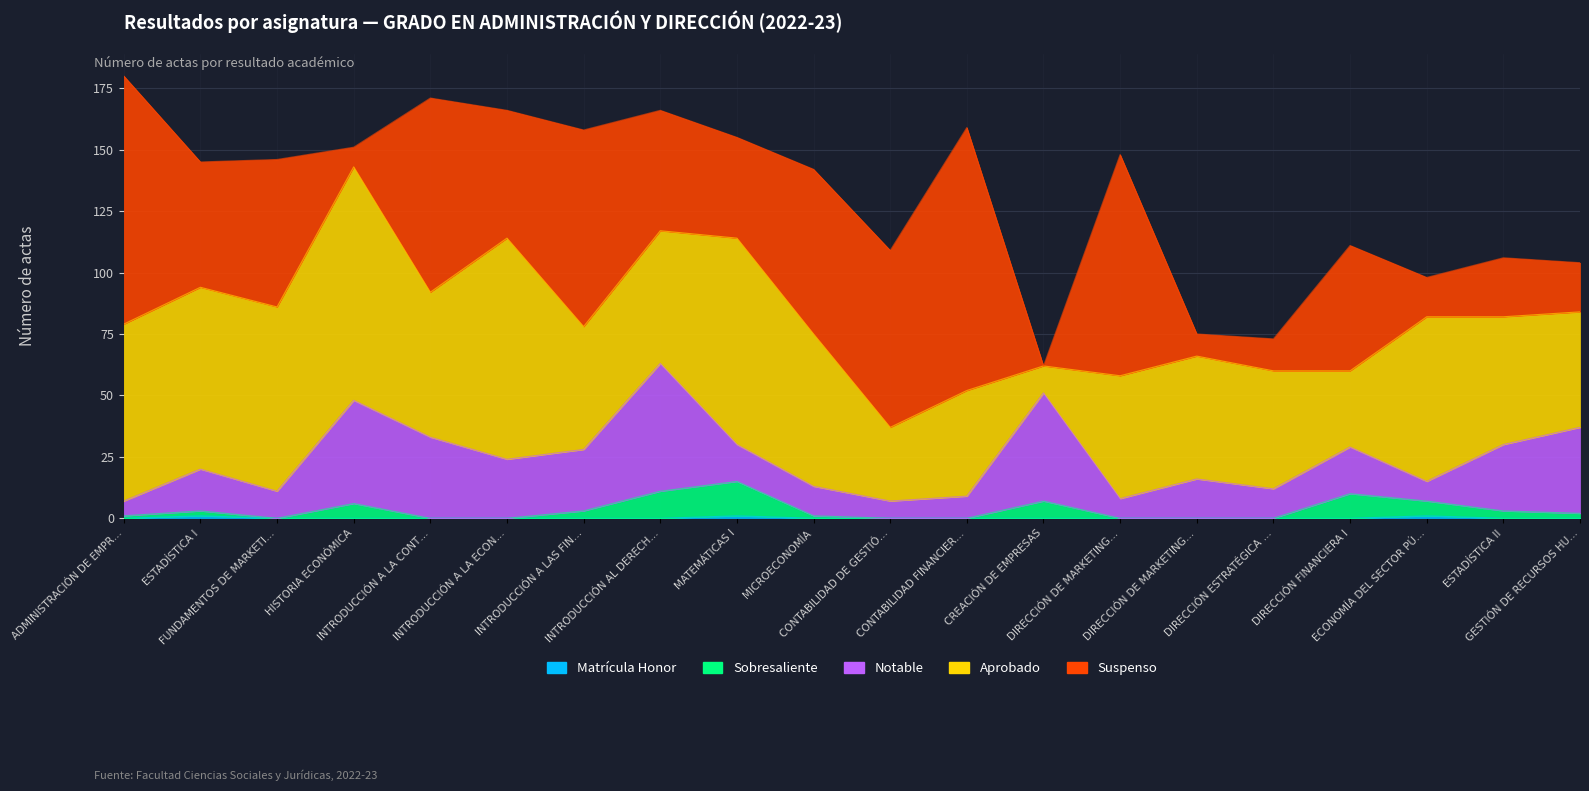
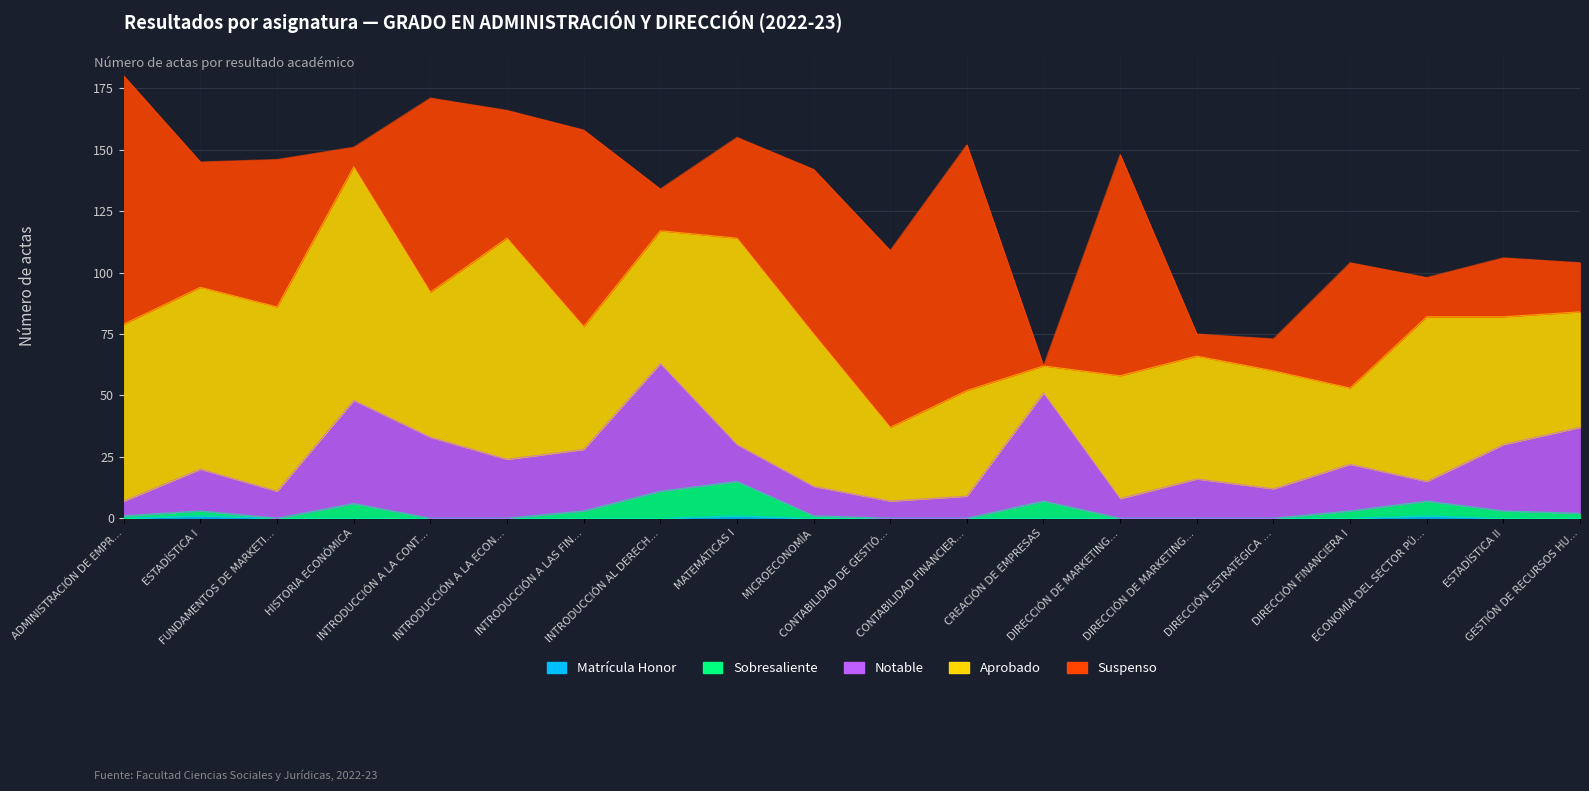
Suspenso, INTRODUCCIÓN AL DERECH…: 49 -> 17
Suspenso, CONTABILIDAD FINANCIER…: 107 -> 100
Sobresaliente, DIRECCIÓN FINANCIERA I: 10 -> 3
